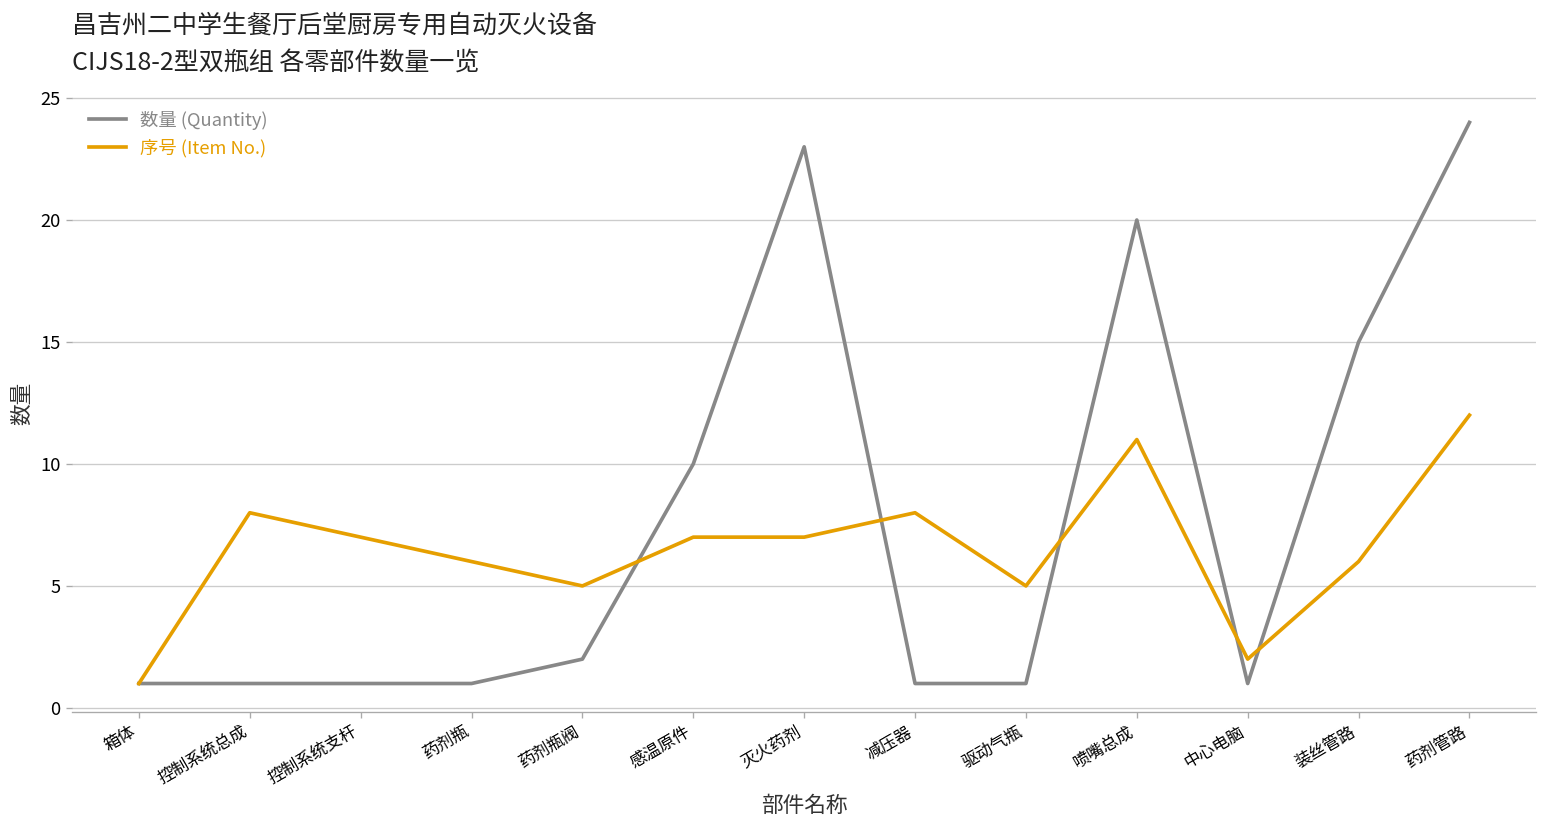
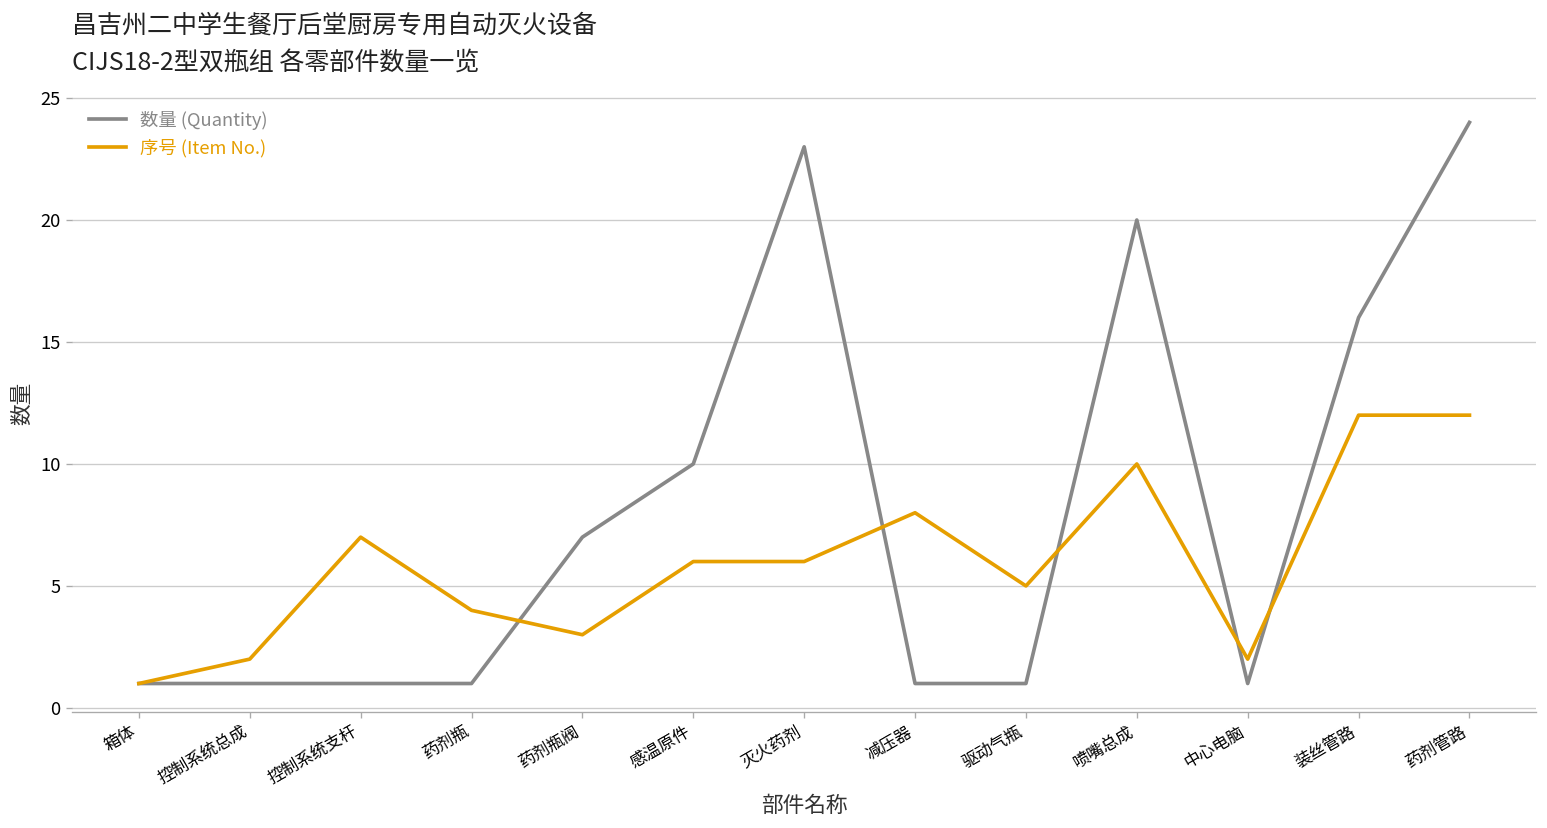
序号 (Item No.), 控制系统总成: 8 -> 2
序号 (Item No.), 药剂瓶: 6 -> 4
数量 (Quantity), 药剂瓶阀: 2 -> 7
序号 (Item No.), 药剂瓶阀: 5 -> 3
序号 (Item No.), 感温原件: 7 -> 6
序号 (Item No.), 灭火药剂: 7 -> 6
序号 (Item No.), 喷嘴总成: 11 -> 10
数量 (Quantity), 装丝管路: 15 -> 16
序号 (Item No.), 装丝管路: 6 -> 12
